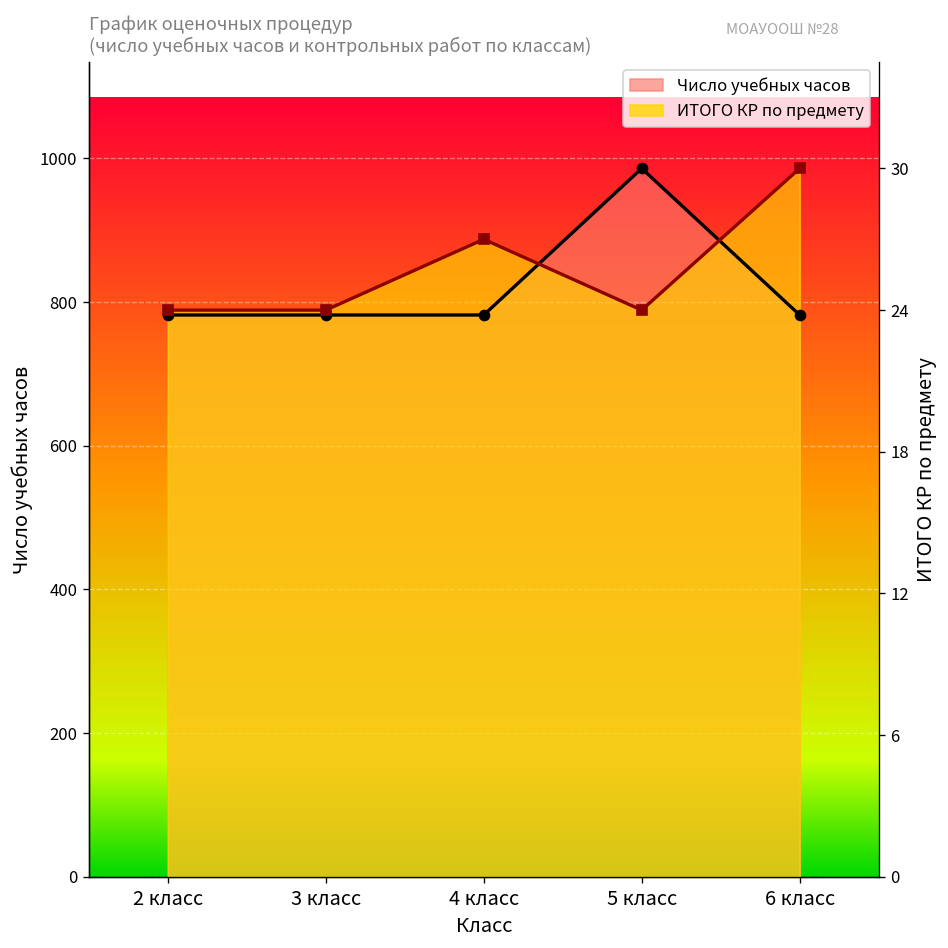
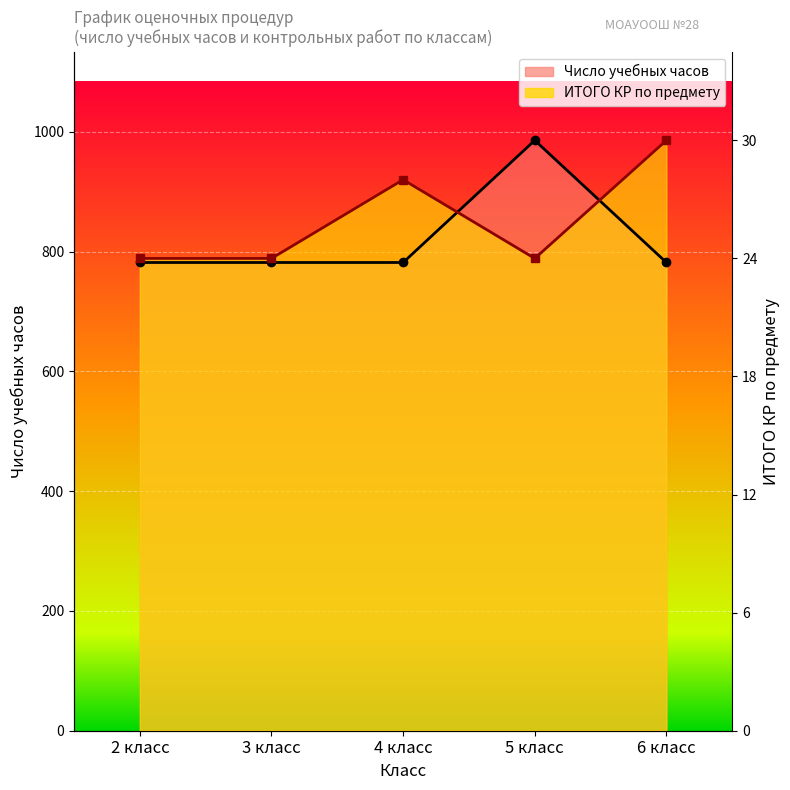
ИТОГО КР по предмету, 4 класс: 890 -> 920
